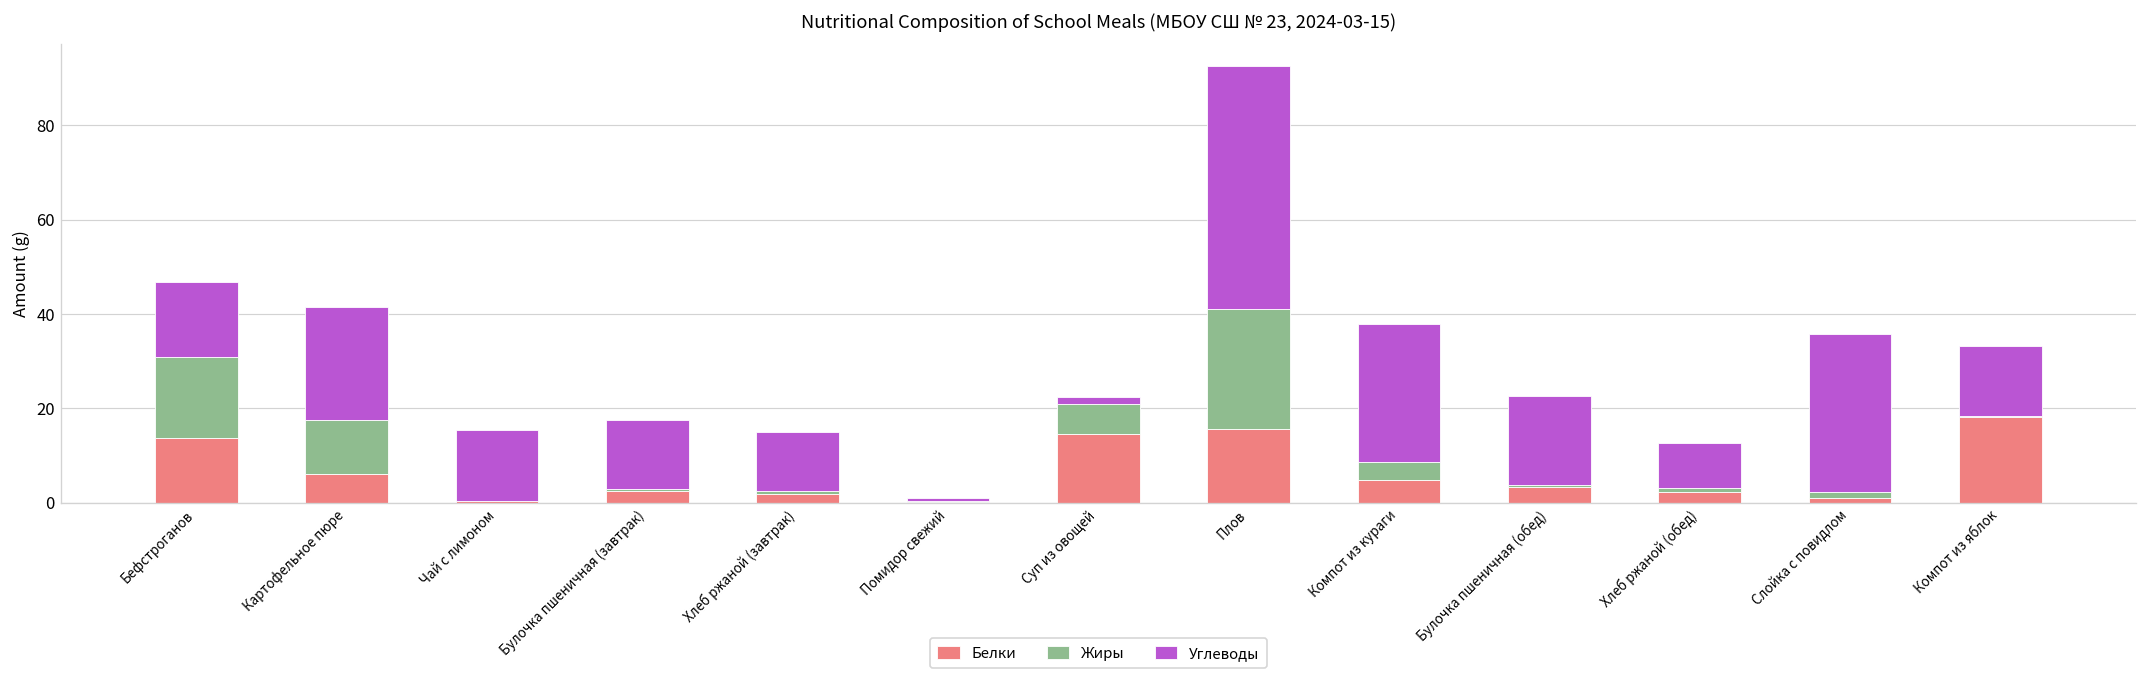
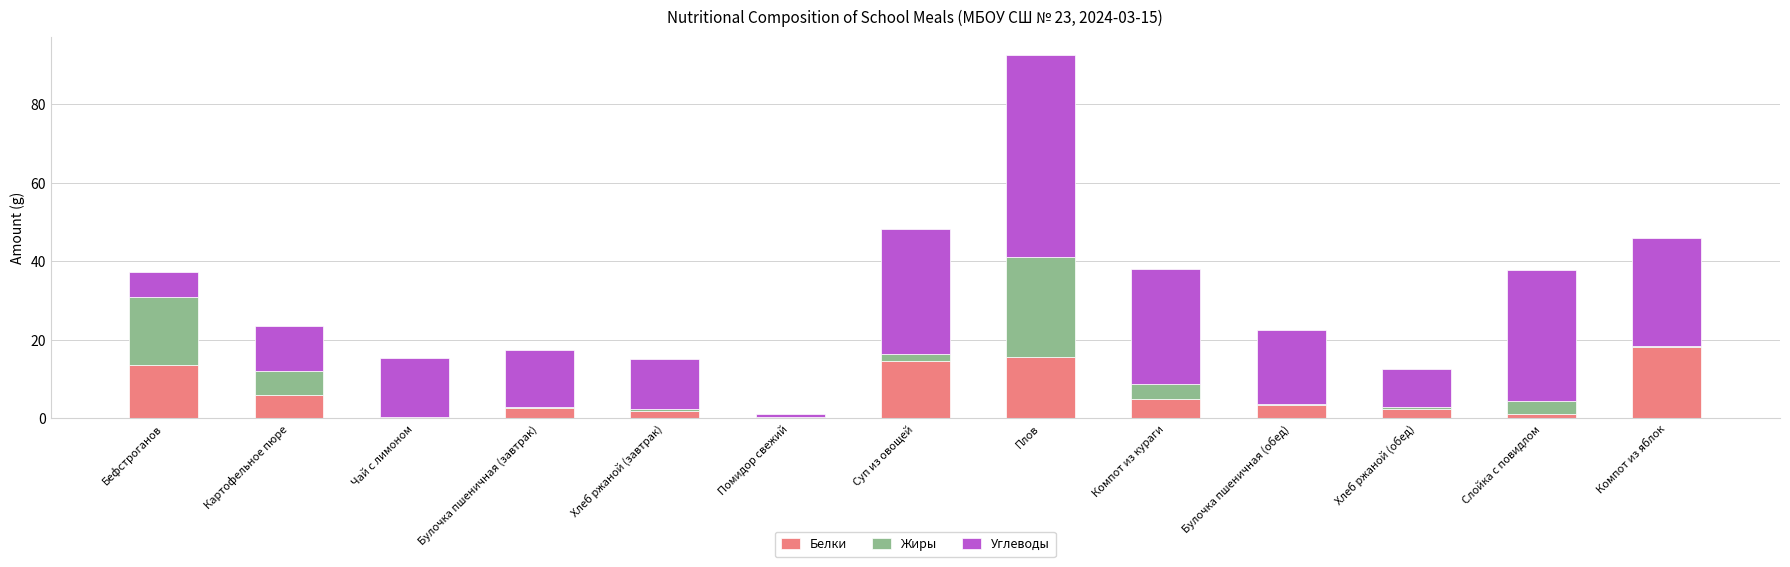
Углеводы, Бефстроганов: 16 -> 6
Жиры, Картофельное пюре: 12 -> 6
Углеводы, Картофельное пюре: 24 -> 12
Жиры, Суп из овощей: 6 -> 2
Углеводы, Суп из овощей: 1 -> 32
Жиры, Слойка с повидлом: 1 -> 3
Углеводы, Компот из яблок: 15 -> 28
